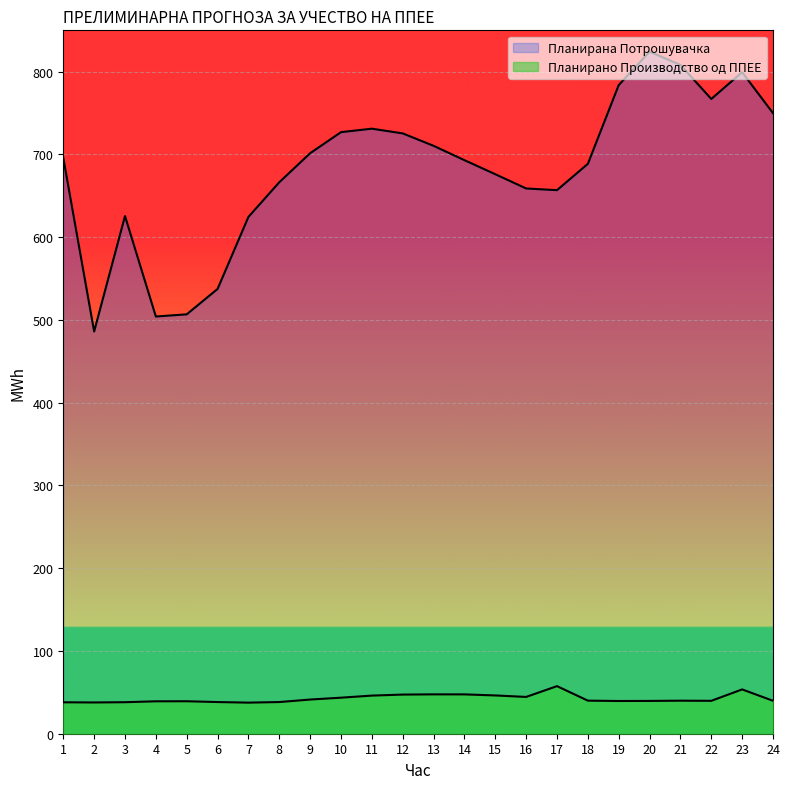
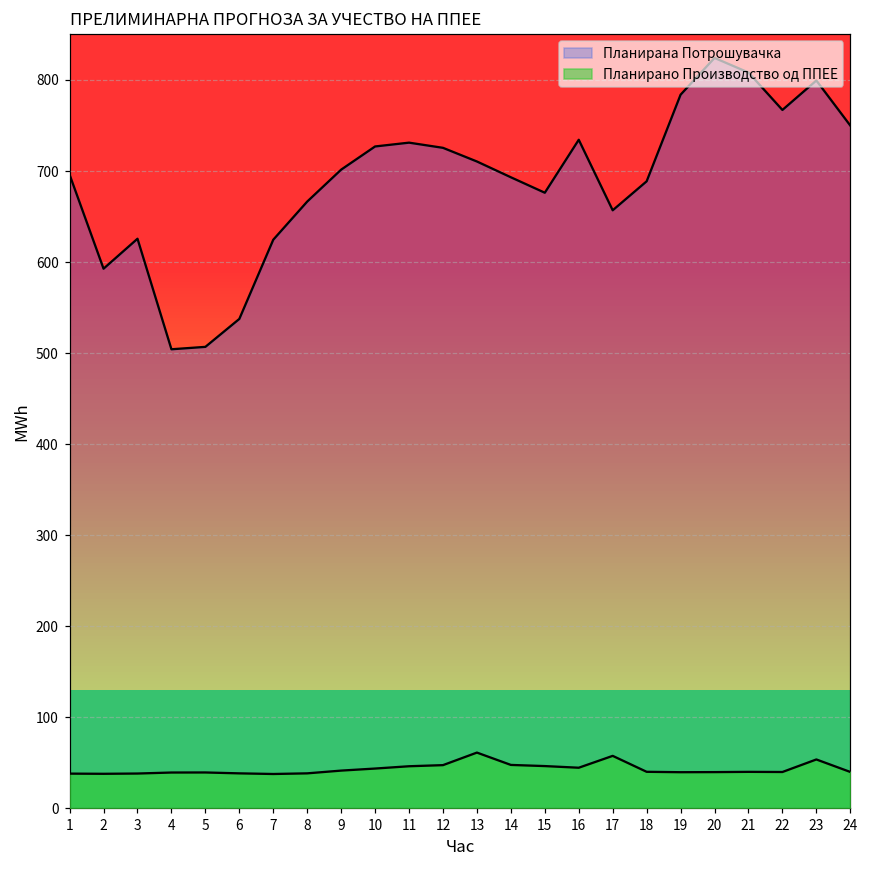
Планирана Потрошувачка, 2: 490 -> 590
Планирано Производство од ППЕЕ, 13: 50 -> 60
Планирана Потрошувачка, 16: 660 -> 730
